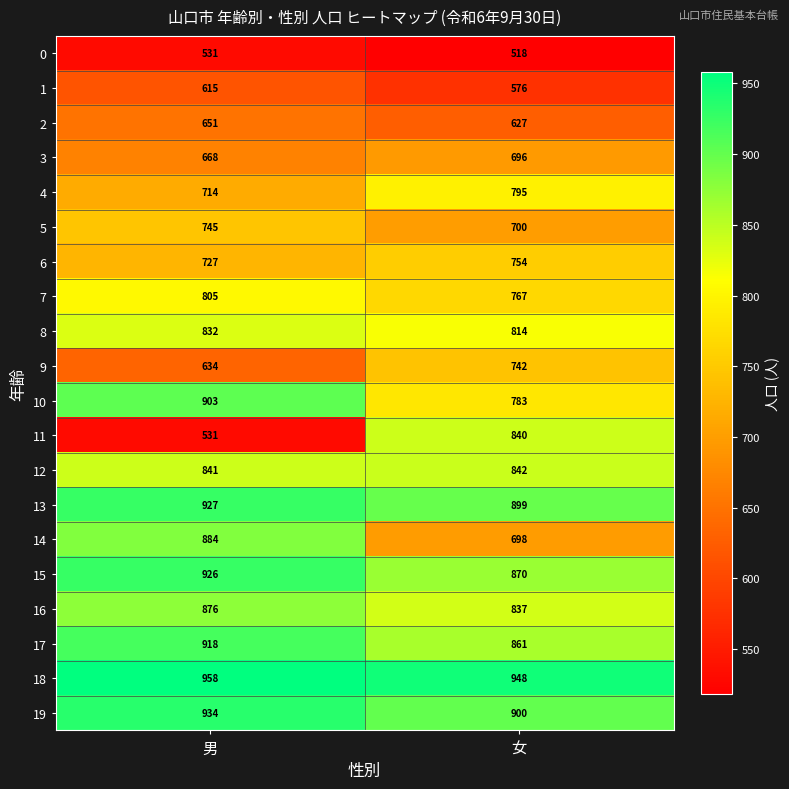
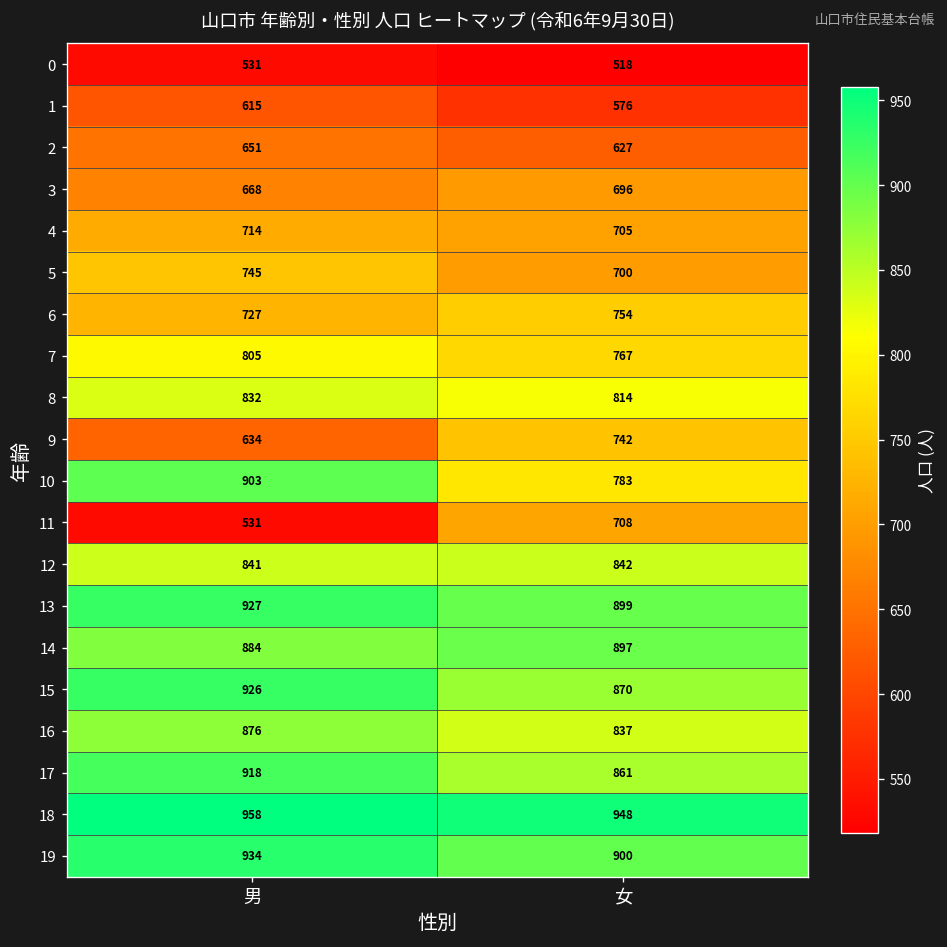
4, 女: 795 -> 705
11, 女: 840 -> 708
14, 女: 698 -> 897
